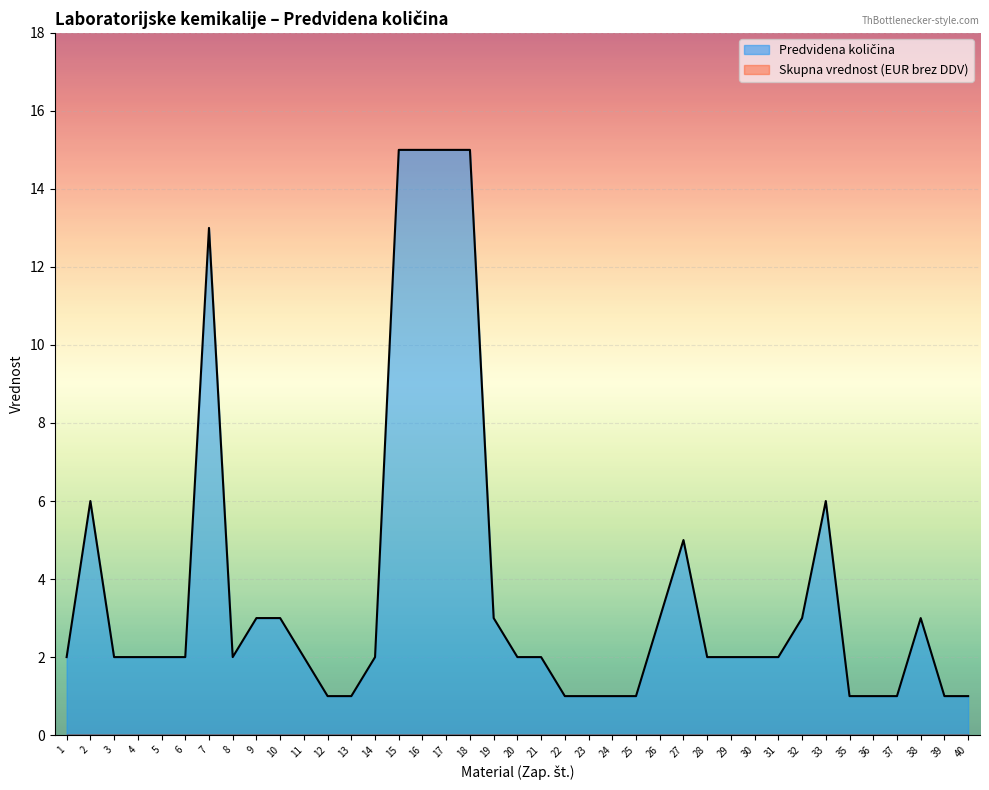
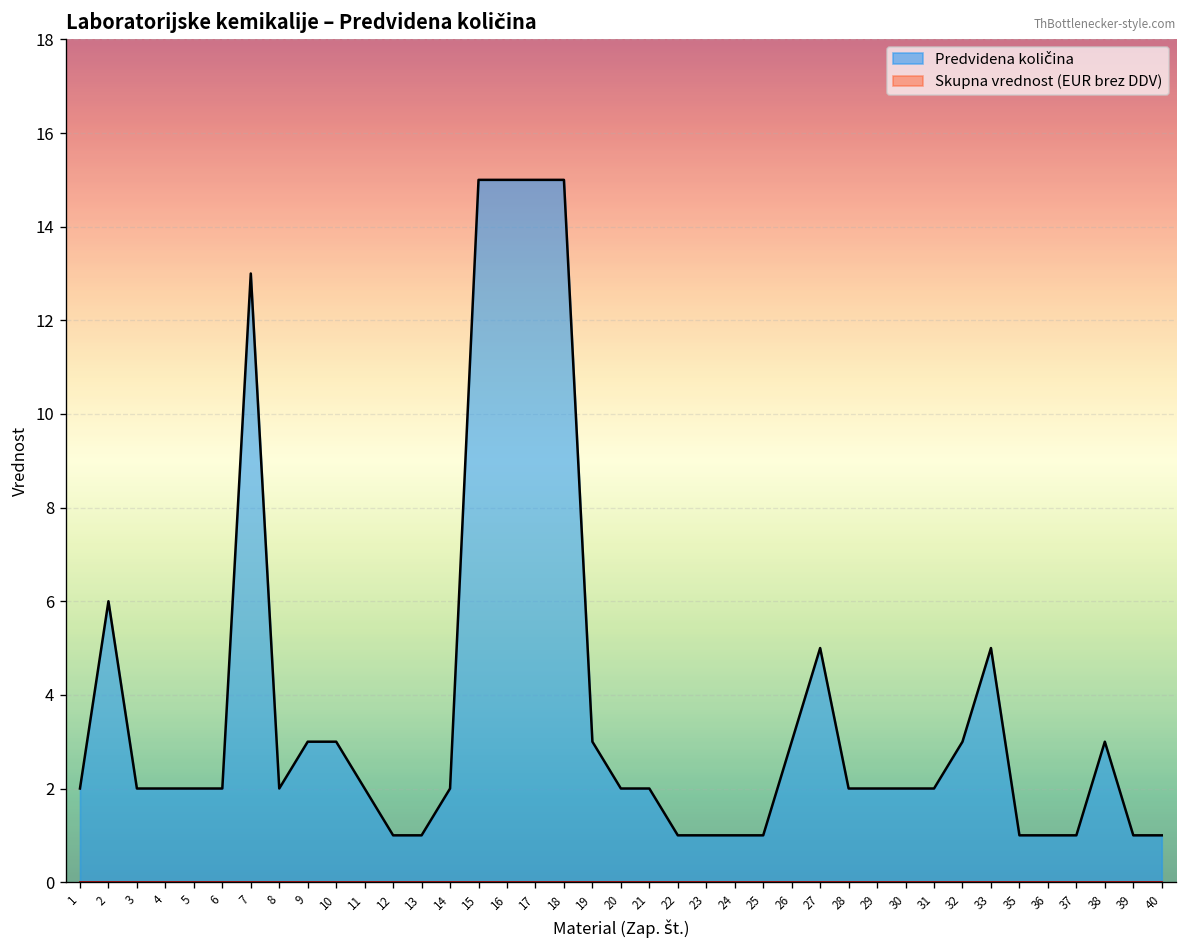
Predvidena količina, 33: 6 -> 5
